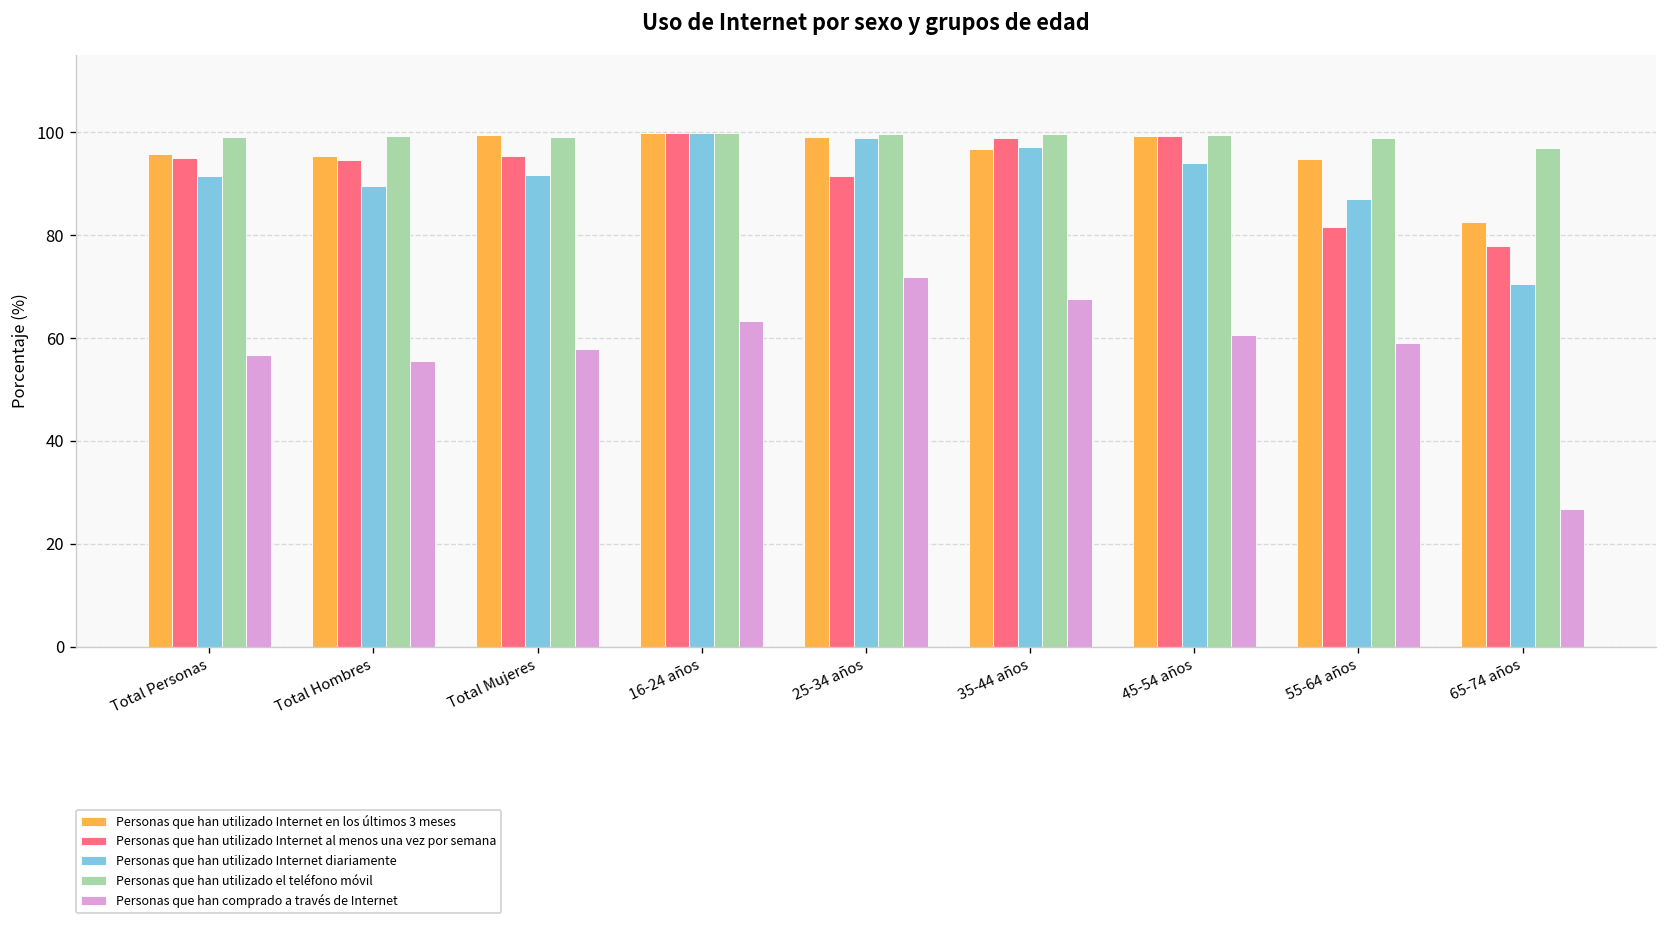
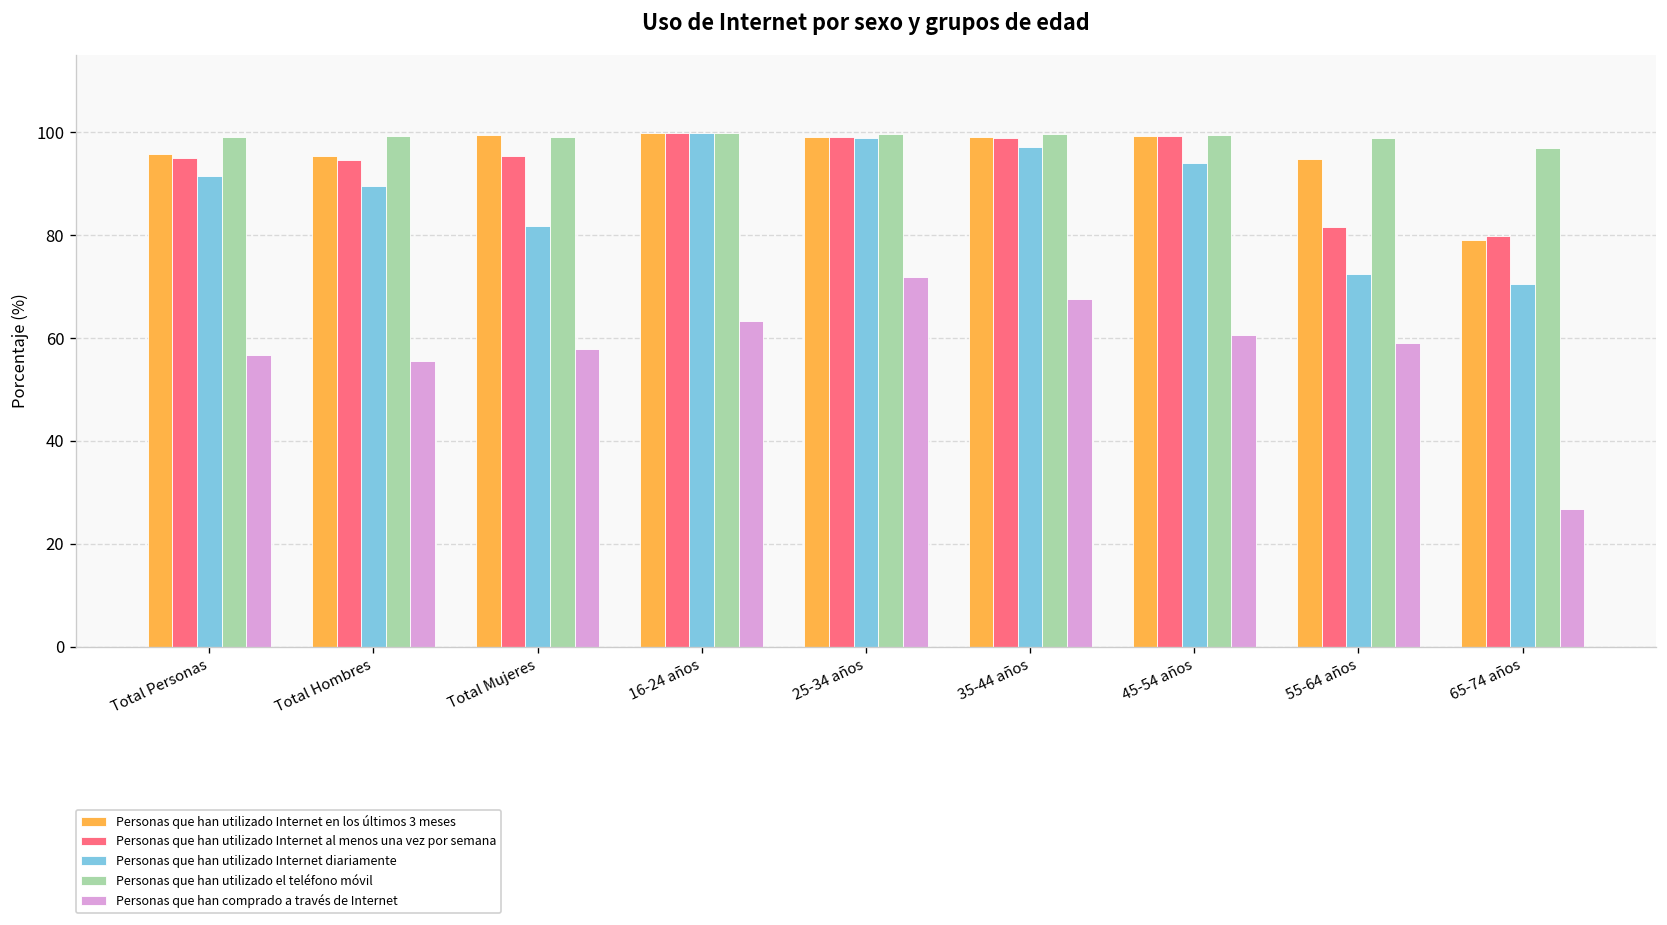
Personas que han utilizado Internet diariamente, Total Mujeres: 92 -> 82
Personas que han utilizado Internet al menos una vez por semana, 25-34 años: 92 -> 99
Personas que han utilizado Internet en los últimos 3 meses, 35-44 años: 97 -> 99
Personas que han utilizado Internet diariamente, 55-64 años: 87 -> 72
Personas que han utilizado Internet en los últimos 3 meses, 65-74 años: 83 -> 79
Personas que han utilizado Internet al menos una vez por semana, 65-74 años: 78 -> 80
